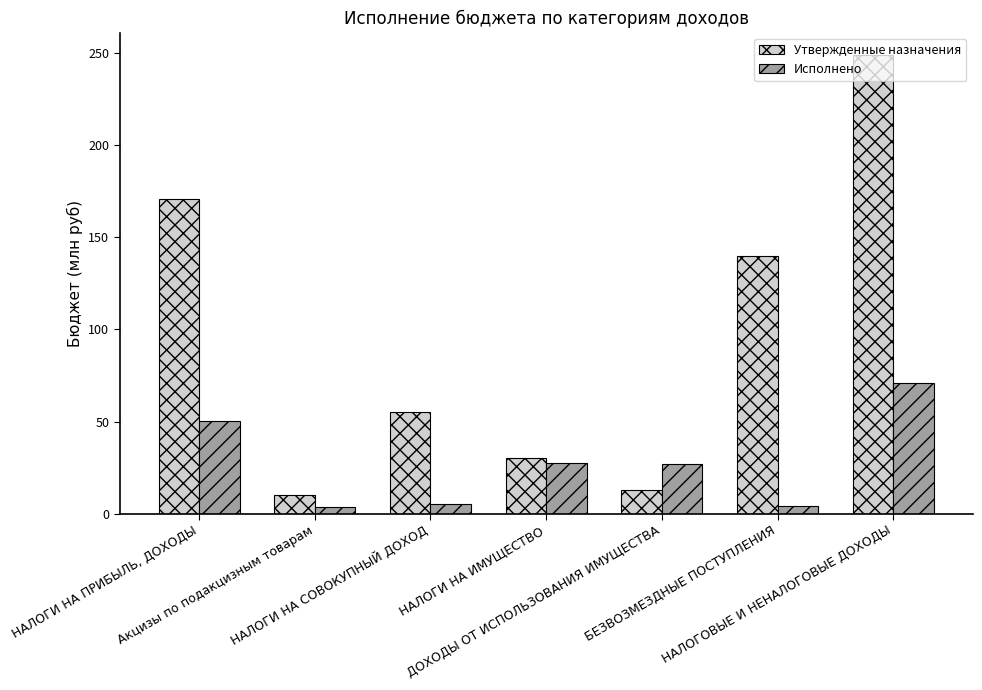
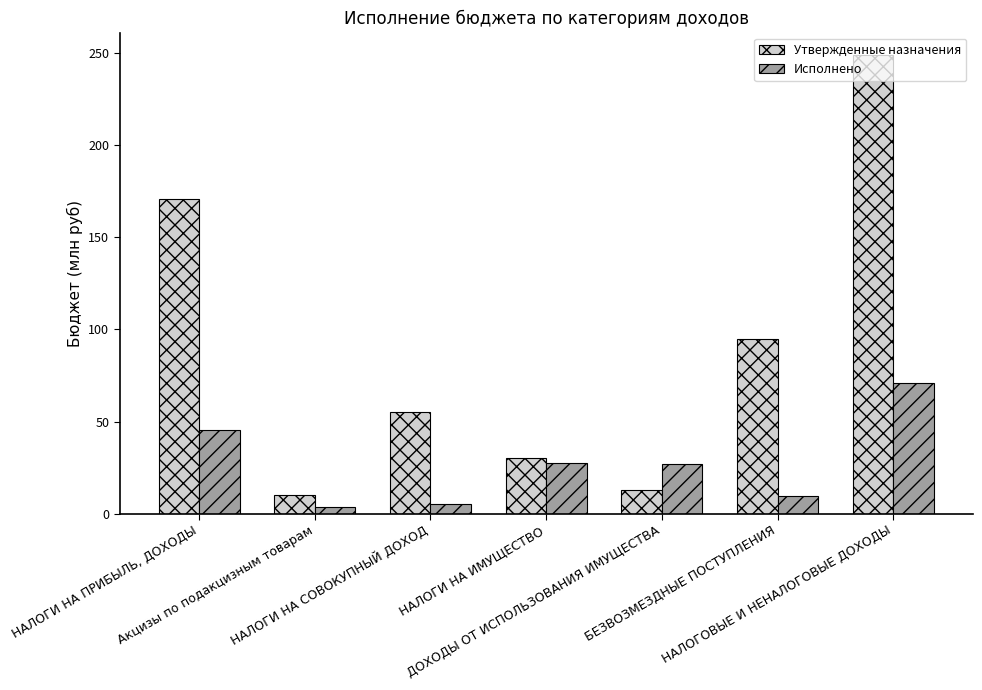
Исполнено, НАЛОГИ НА ПРИБЫЛЬ, ДОХОДЫ: 50 -> 45
Утвержденные назначения, БЕЗВОЗМЕЗДНЫЕ ПОСТУПЛЕНИЯ: 140 -> 95
Исполнено, БЕЗВОЗМЕЗДНЫЕ ПОСТУПЛЕНИЯ: 4 -> 10
